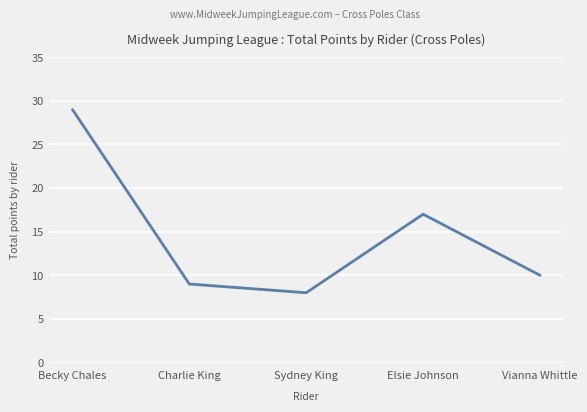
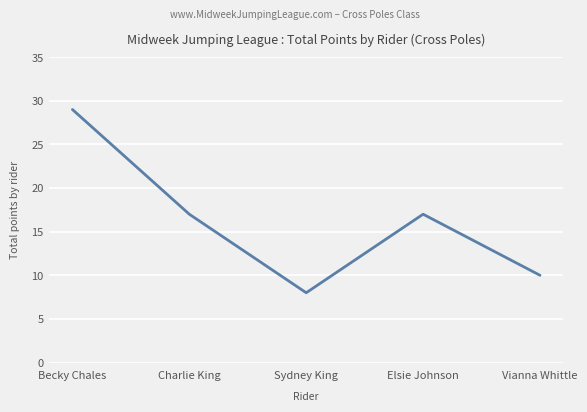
Charlie King: 9 -> 17
